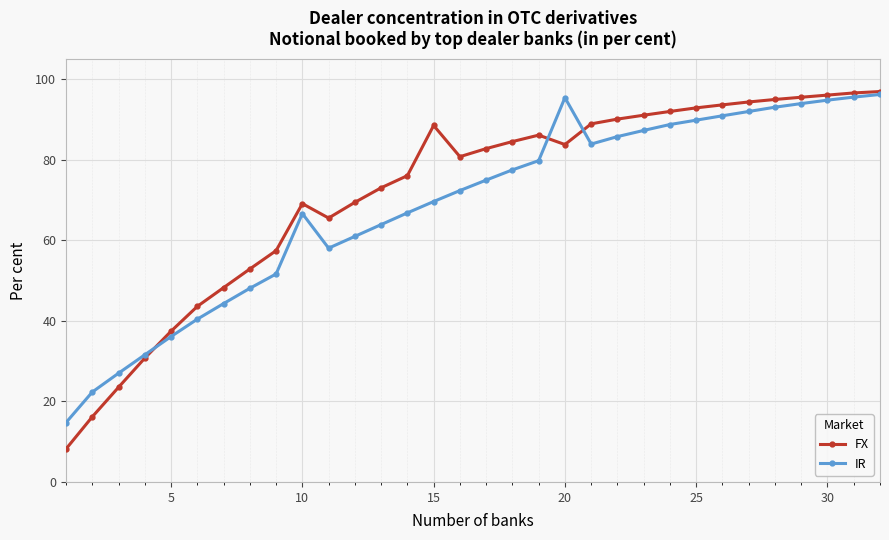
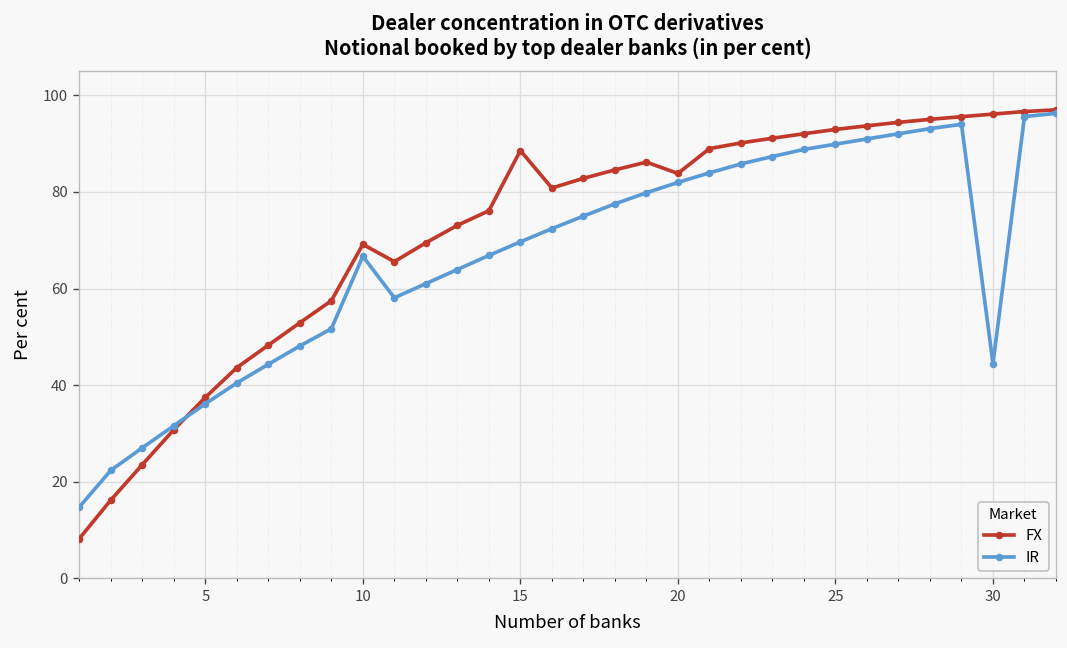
IR, 20: 95 -> 82
IR, 30: 95 -> 44
